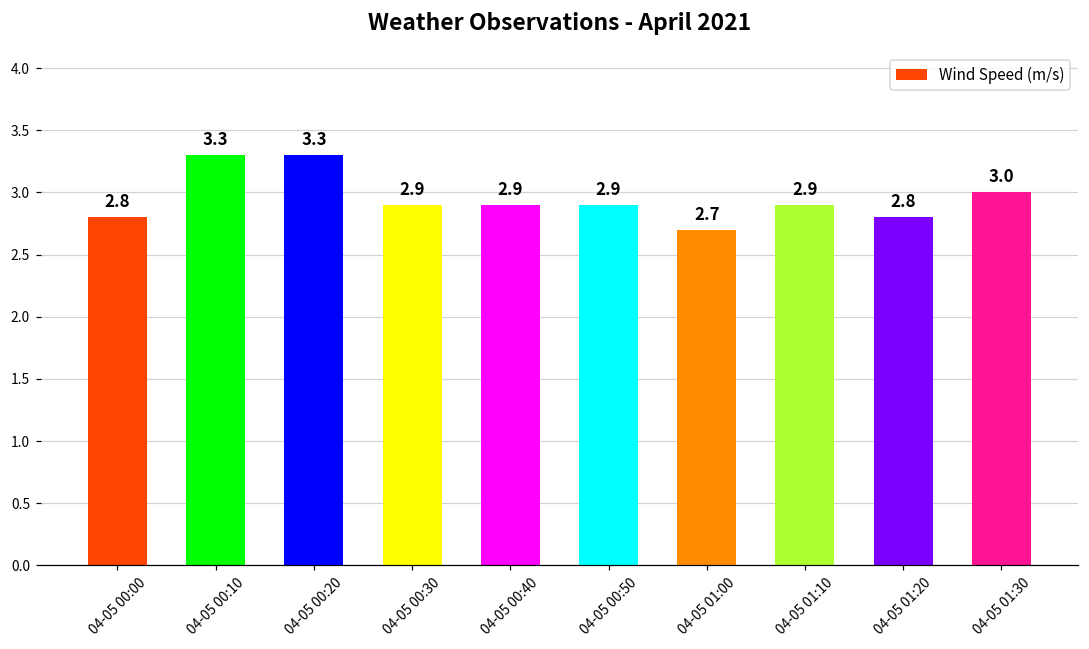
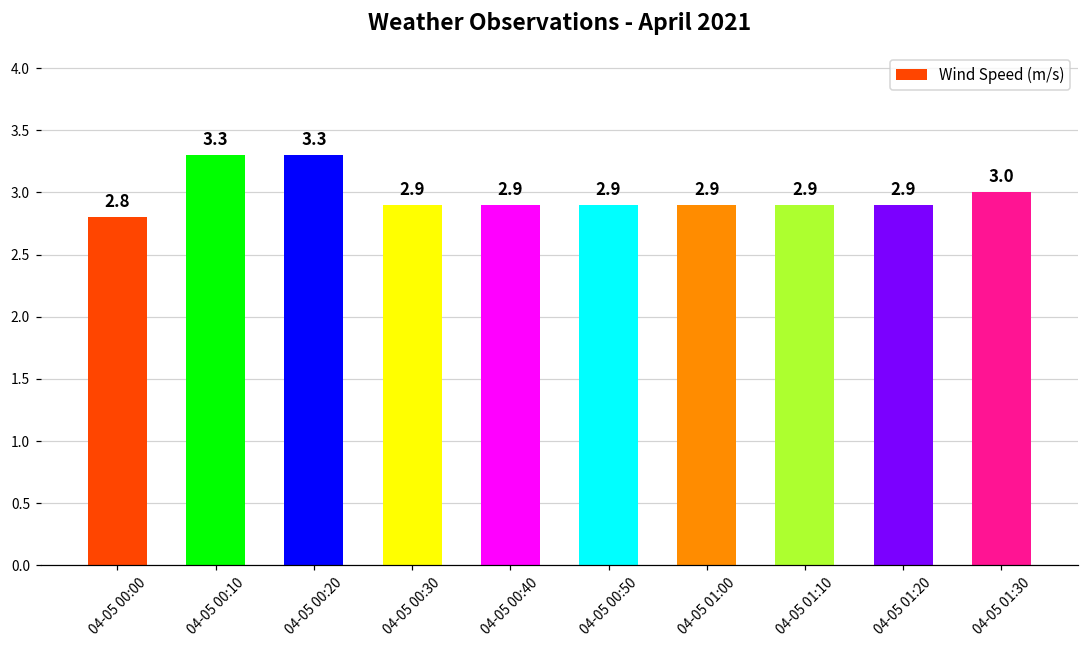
04-05 01:00: 2.7 -> 2.9
04-05 01:20: 2.8 -> 2.9
